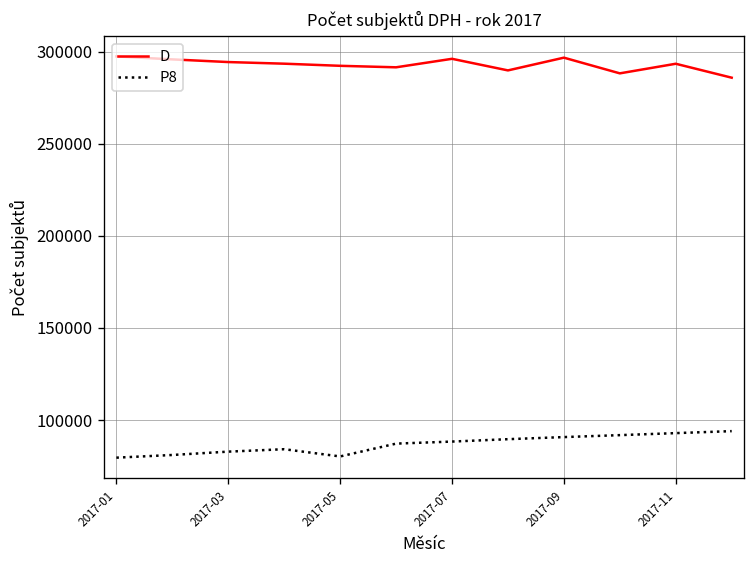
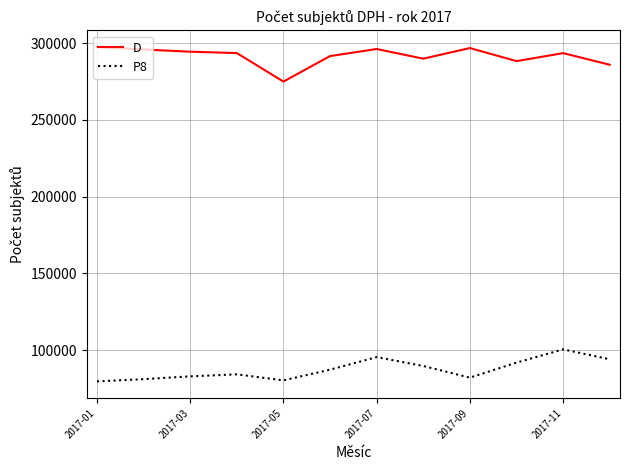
D, 2017-05: 292000 -> 275000
P8, 2017-07: 88000 -> 95000
P8, 2017-09: 91000 -> 82000
P8, 2017-11: 93000 -> 100000
